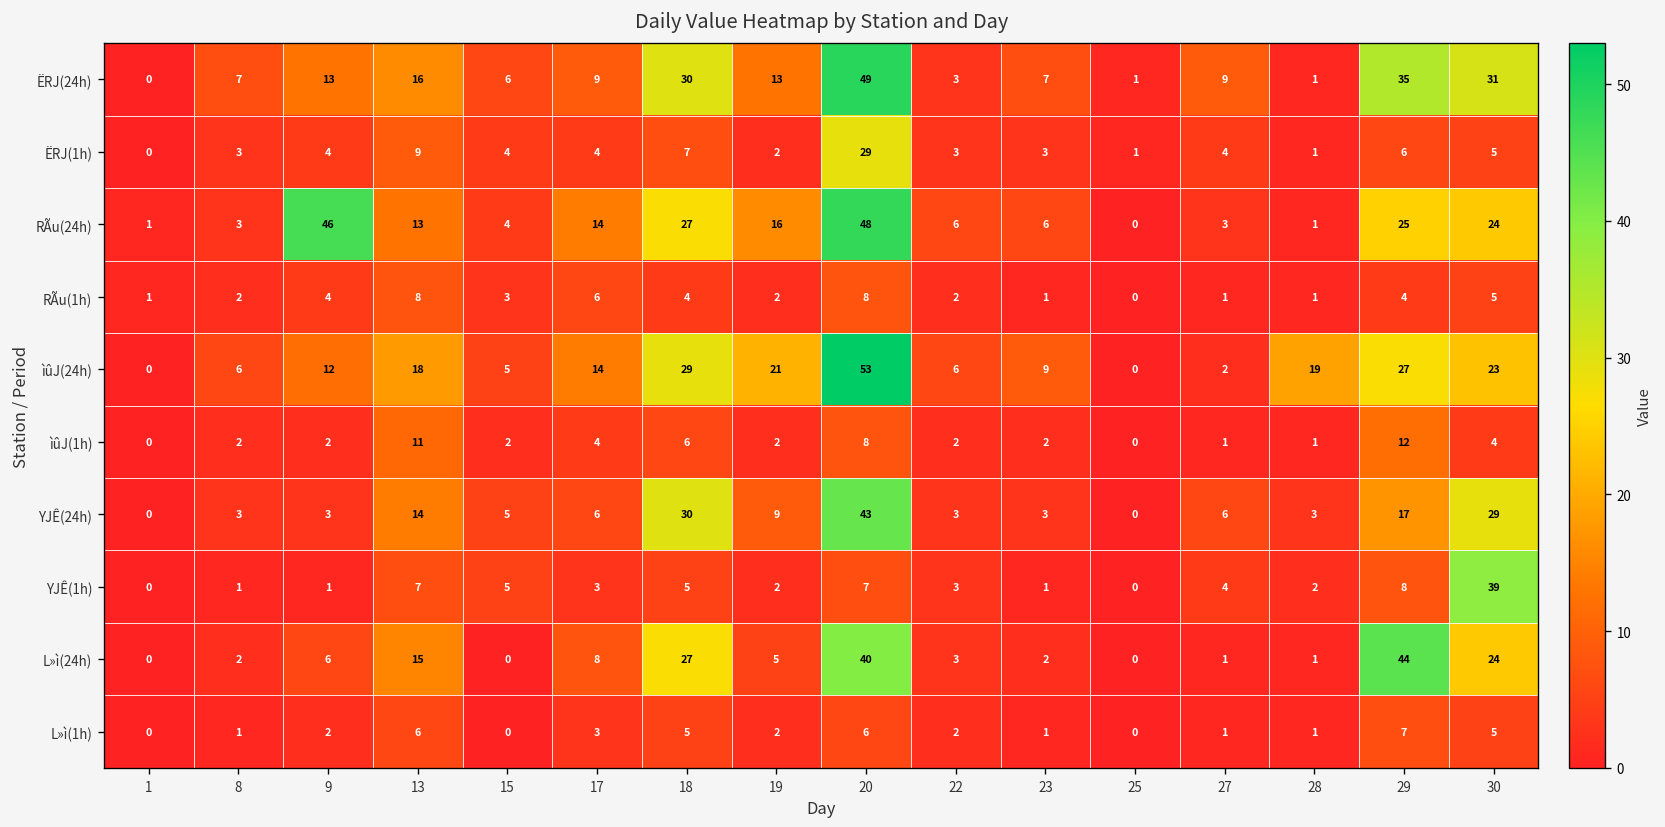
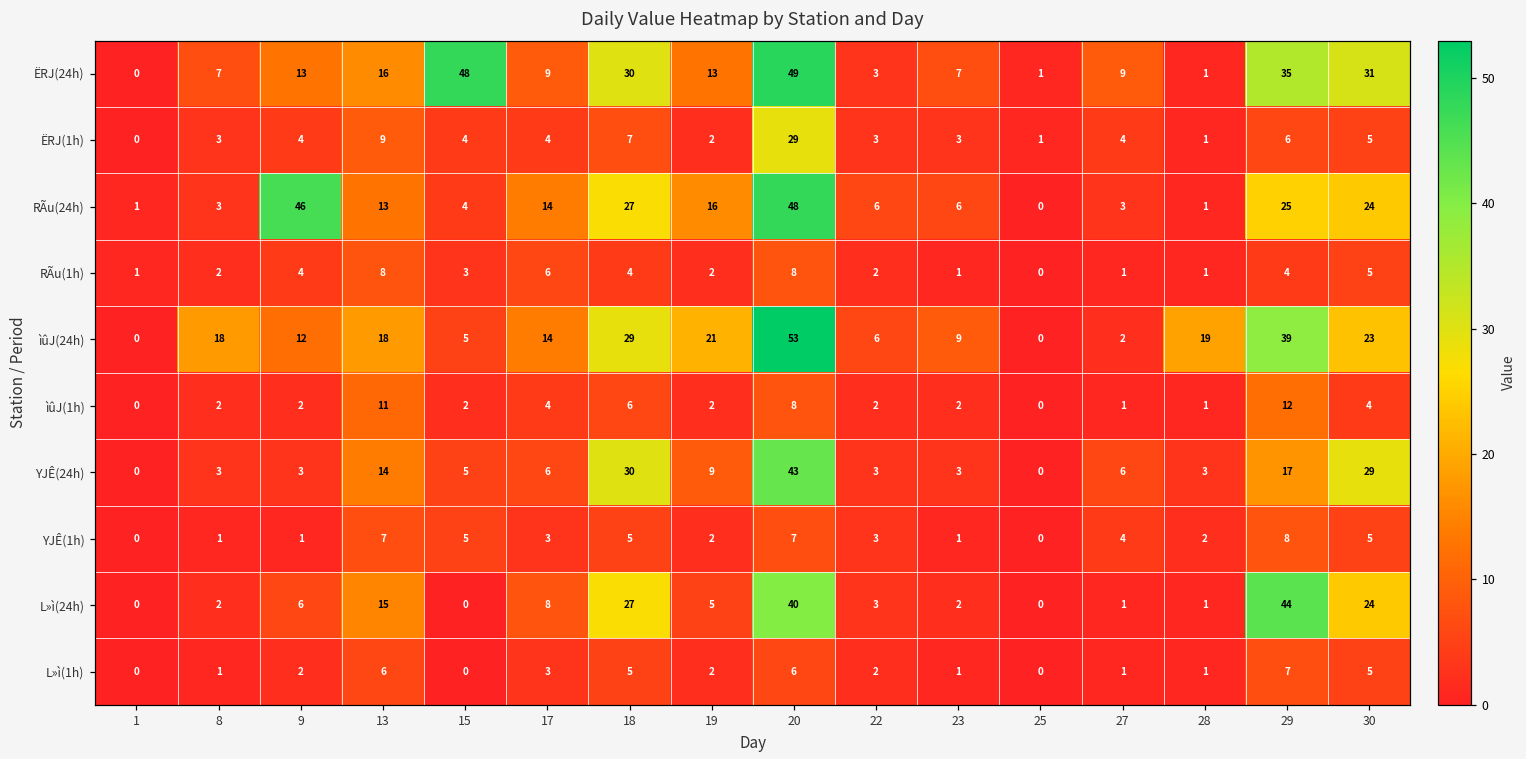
ËRJ(24h), 15: 6 -> 48
ìûJ(24h), 8: 6 -> 18
ìûJ(24h), 29: 27 -> 39
YJÊ(1h), 30: 39 -> 5
